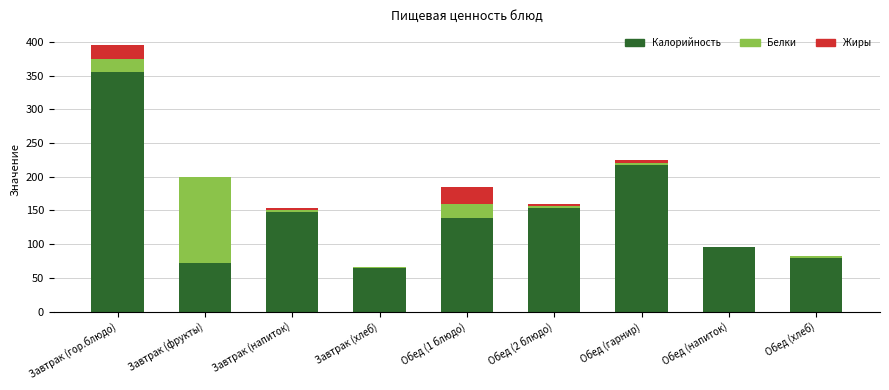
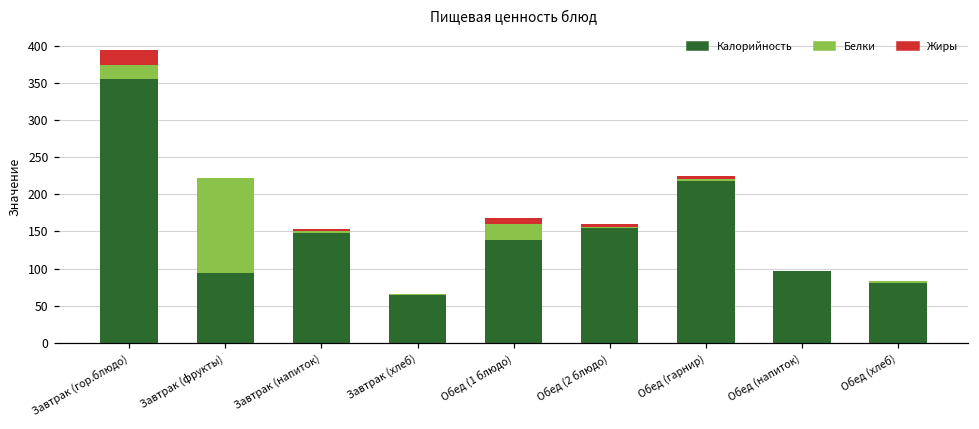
Калорийность, Завтрак (фрукты): 70 -> 90
Жиры, Обед (1 блюдо): 30 -> 10
